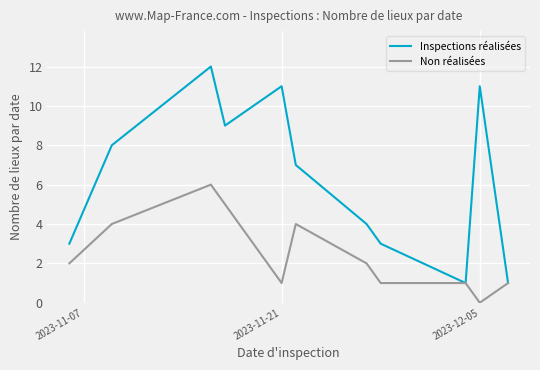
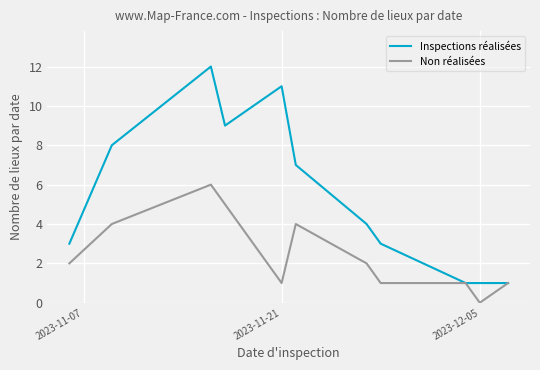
Inspections réalisées, 2023-12-05: 11 -> 1
